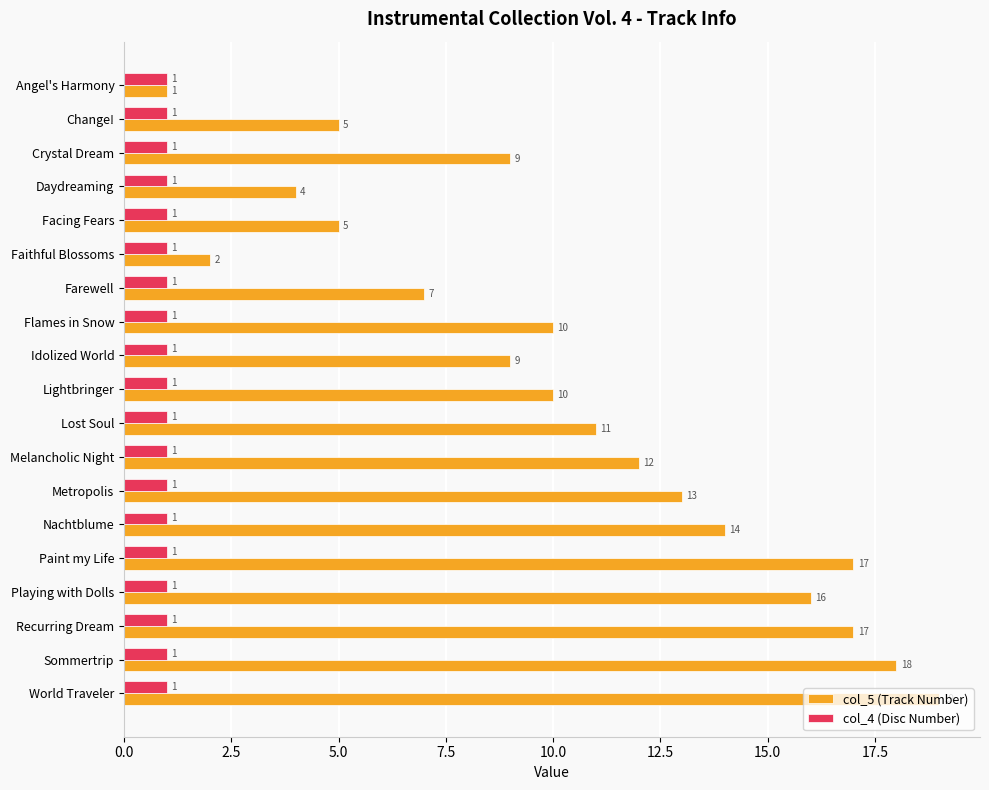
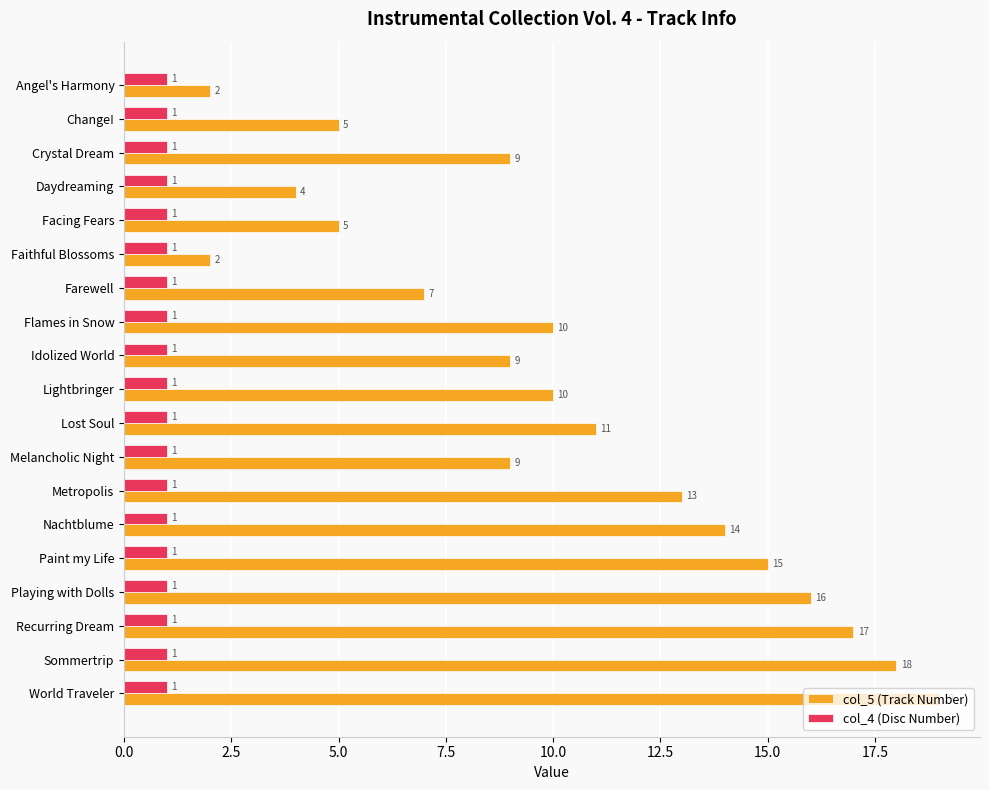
col_5 (Track Number), Angel's Harmony: 1 -> 2
col_5 (Track Number), Melancholic Night: 12 -> 9
col_5 (Track Number), Paint my Life: 17 -> 15
